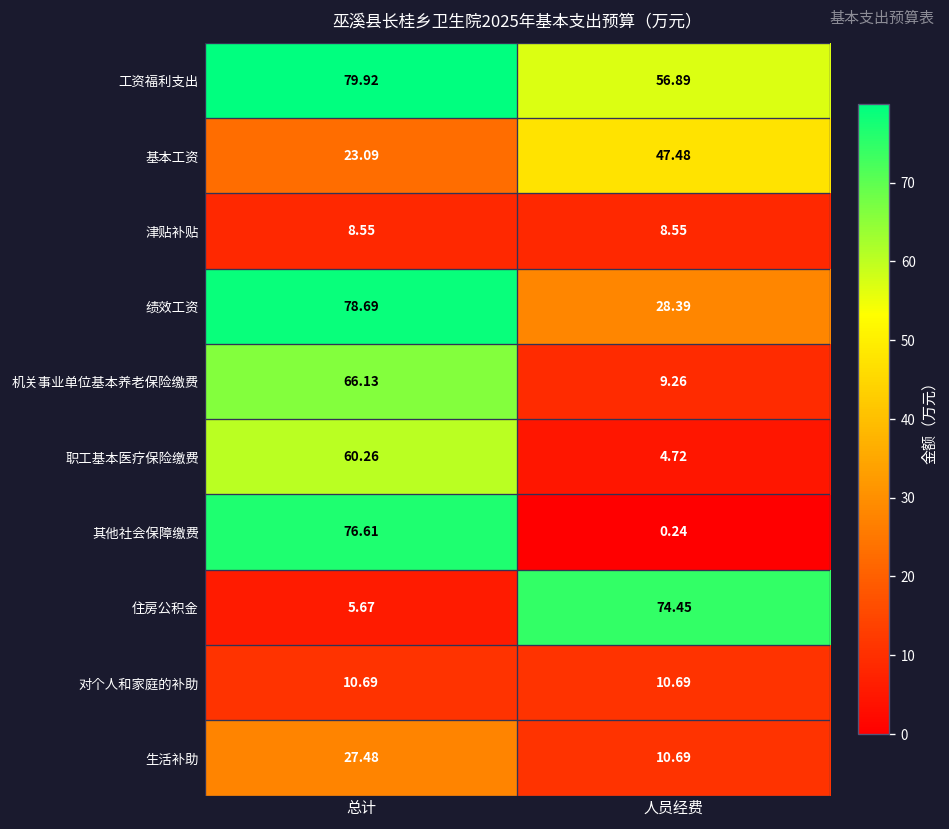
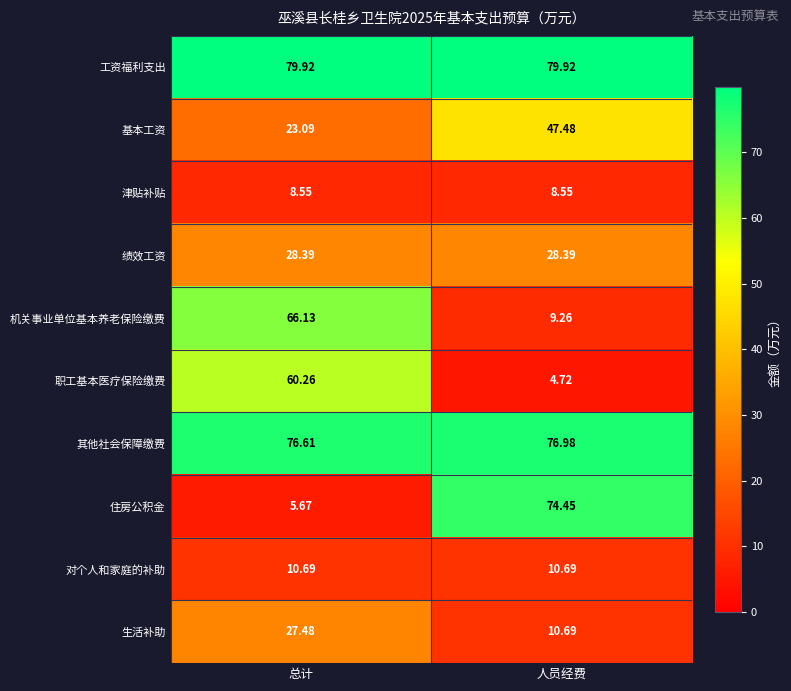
工资福利支出, 人员经费: 56.89 -> 79.92
绩效工资, 总计: 78.69 -> 28.39
其他社会保障缴费, 人员经费: 0.24 -> 76.98
